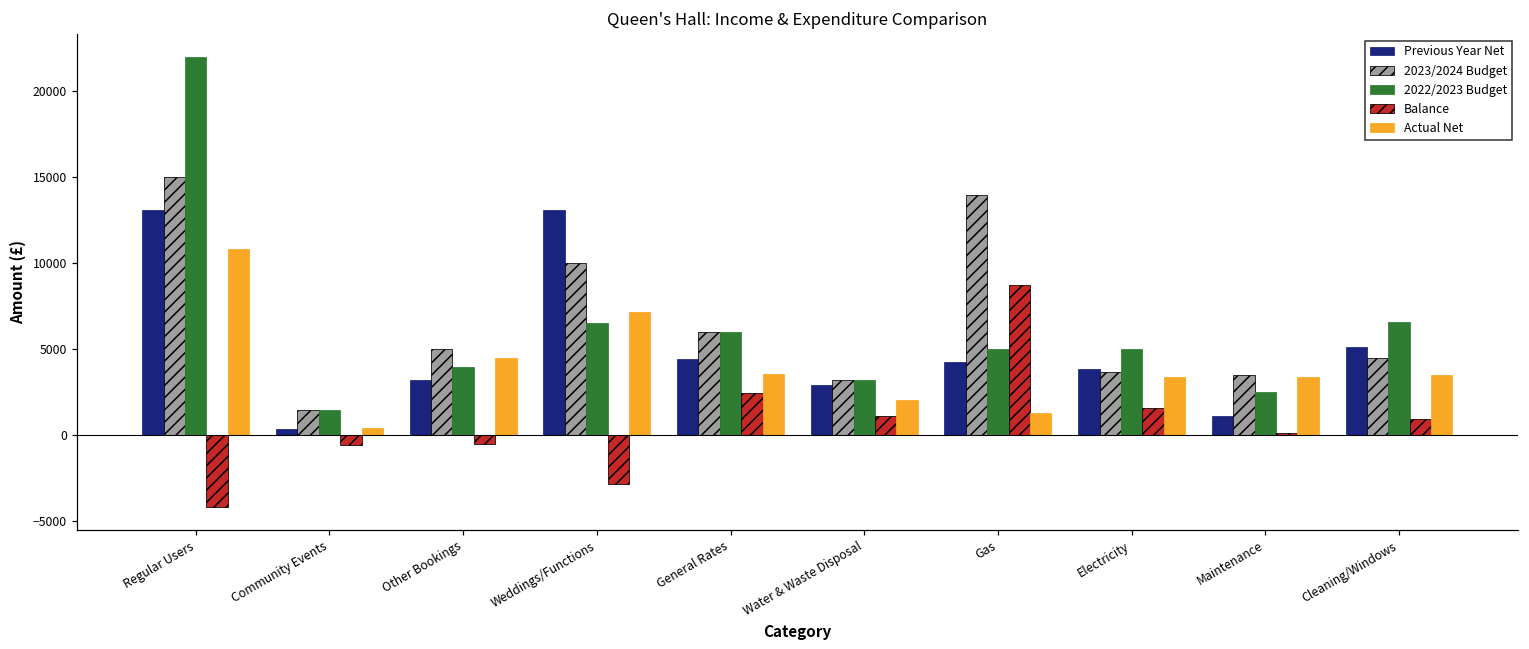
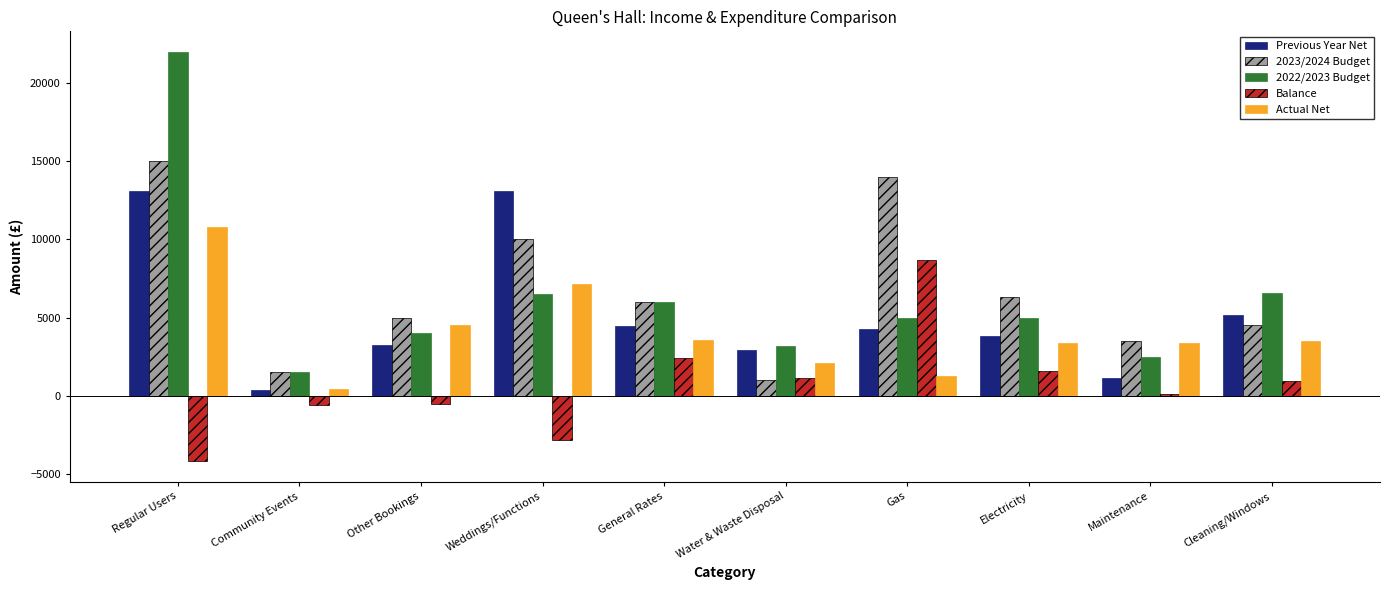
2023/2024 Budget, Water & Waste Disposal: 3200 -> 1000
2023/2024 Budget, Electricity: 3700 -> 6300
